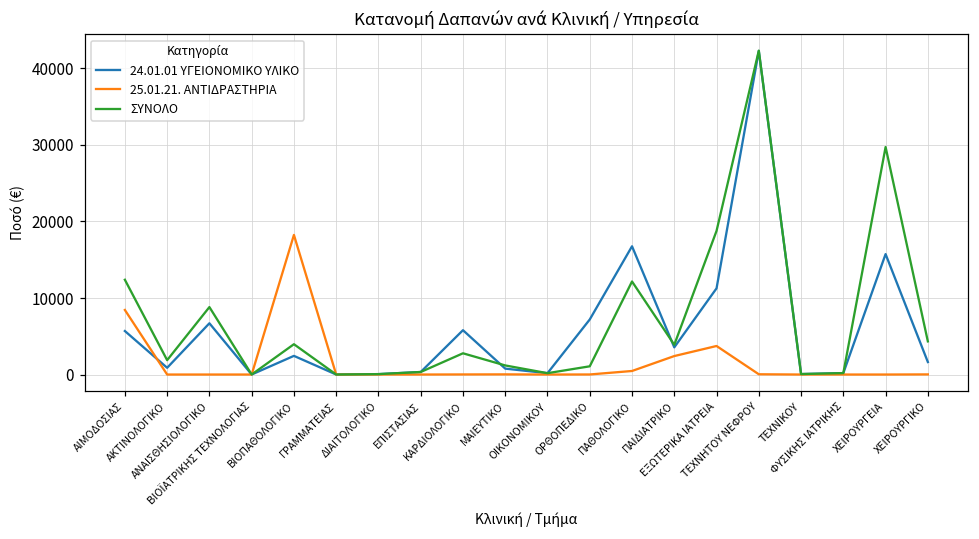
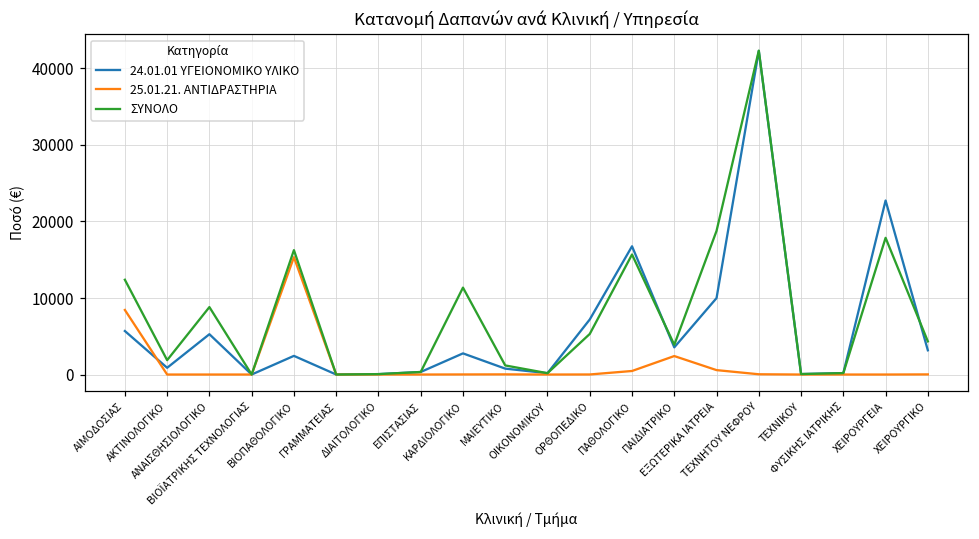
24.01.01 ΥΓΕΙΟΝΟΜΙΚΟ ΥΛΙΚΟ, ΑΝΑΙΣΘΗΣΙΟΛΟΓΙΚΟ: 7000 -> 5000
25.01.21. ΑΝΤΙΔΡΑΣΤΗΡΙΑ, ΒΙΟΠΑΘΟΛΟΓΙΚΟ: 18000 -> 15000
ΣΥΝΟΛΟ, ΒΙΟΠΑΘΟΛΟΓΙΚΟ: 4000 -> 16000
24.01.01 ΥΓΕΙΟΝΟΜΙΚΟ ΥΛΙΚΟ, ΚΑΡΔΙΟΛΟΓΙΚΟ: 6000 -> 3000
ΣΥΝΟΛΟ, ΚΑΡΔΙΟΛΟΓΙΚΟ: 3000 -> 11000
ΣΥΝΟΛΟ, ΟΡΘΟΠΕΔΙΚΟ: 1000 -> 5000
ΣΥΝΟΛΟ, ΠΑΘΟΛΟΓΙΚΟ: 12000 -> 16000
24.01.01 ΥΓΕΙΟΝΟΜΙΚΟ ΥΛΙΚΟ, ΕΞΩΤΕΡΙΚΑ ΙΑΤΡΕΙΑ: 11000 -> 10000
25.01.21. ΑΝΤΙΔΡΑΣΤΗΡΙΑ, ΕΞΩΤΕΡΙΚΑ ΙΑΤΡΕΙΑ: 4000 -> 1000
24.01.01 ΥΓΕΙΟΝΟΜΙΚΟ ΥΛΙΚΟ, ΧΕΙΡΟΥΡΓΕΙΑ: 16000 -> 23000
ΣΥΝΟΛΟ, ΧΕΙΡΟΥΡΓΕΙΑ: 30000 -> 18000
24.01.01 ΥΓΕΙΟΝΟΜΙΚΟ ΥΛΙΚΟ, ΧΕΙΡΟΥΡΓΙΚΟ: 2000 -> 3000
